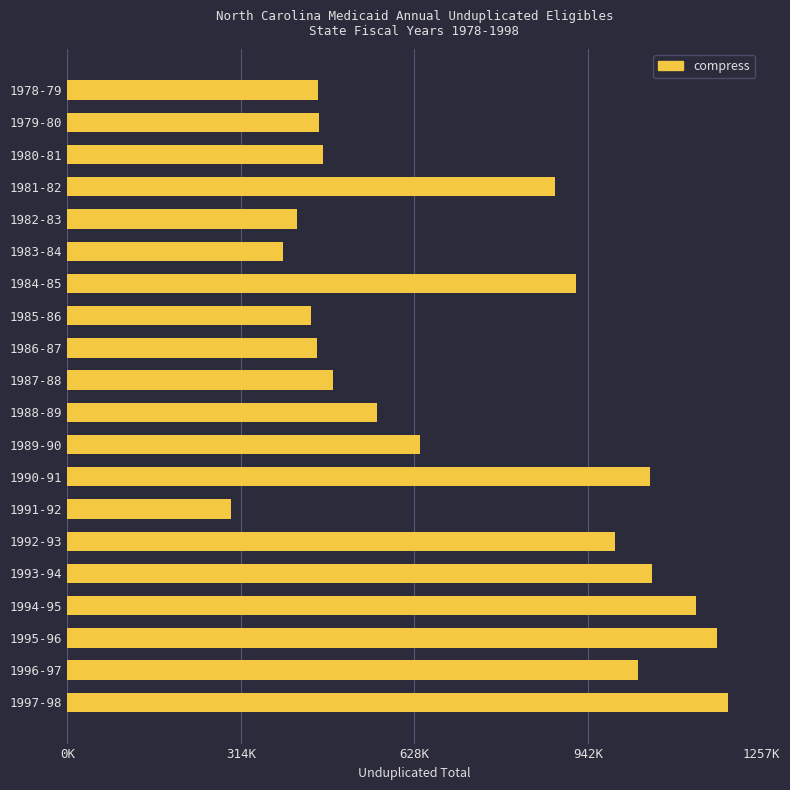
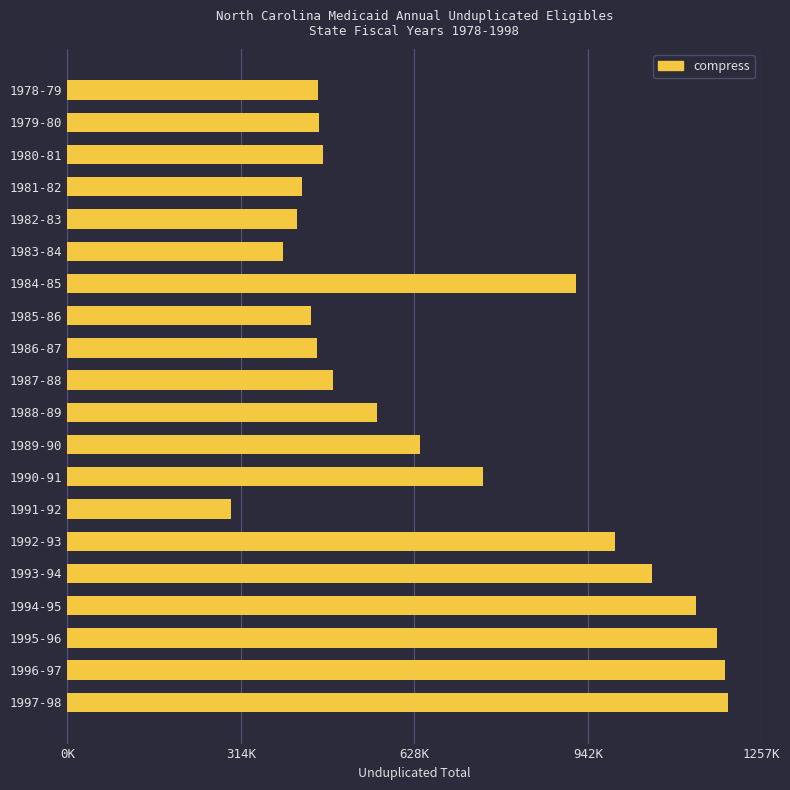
1981-82: 880000 -> 430000
1990-91: 1060000 -> 750000
1996-97: 1030000 -> 1190000
